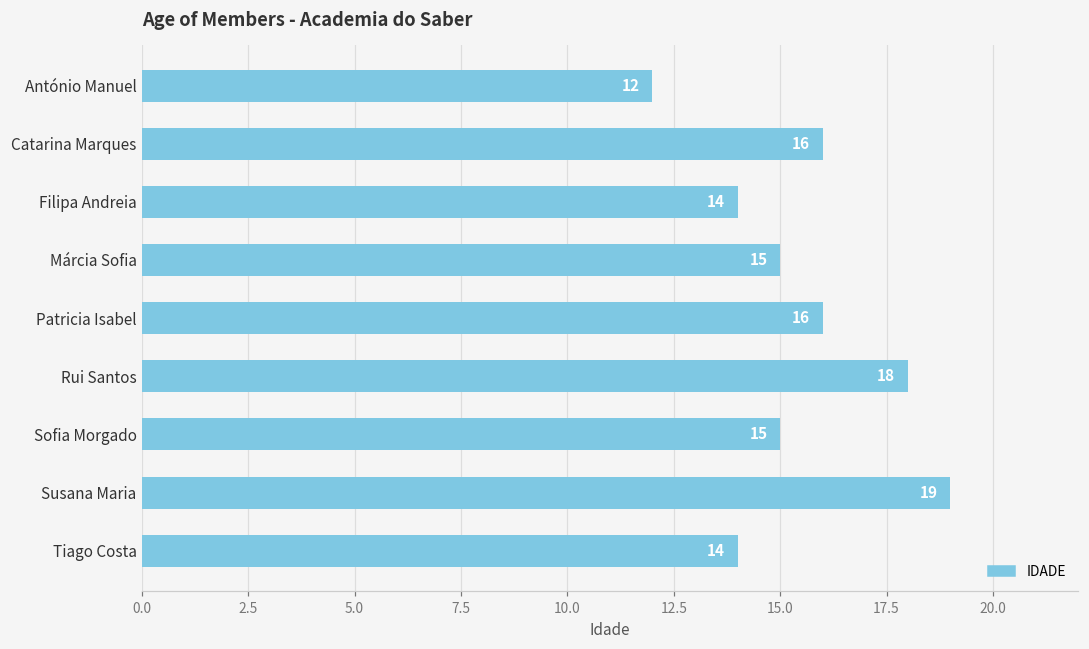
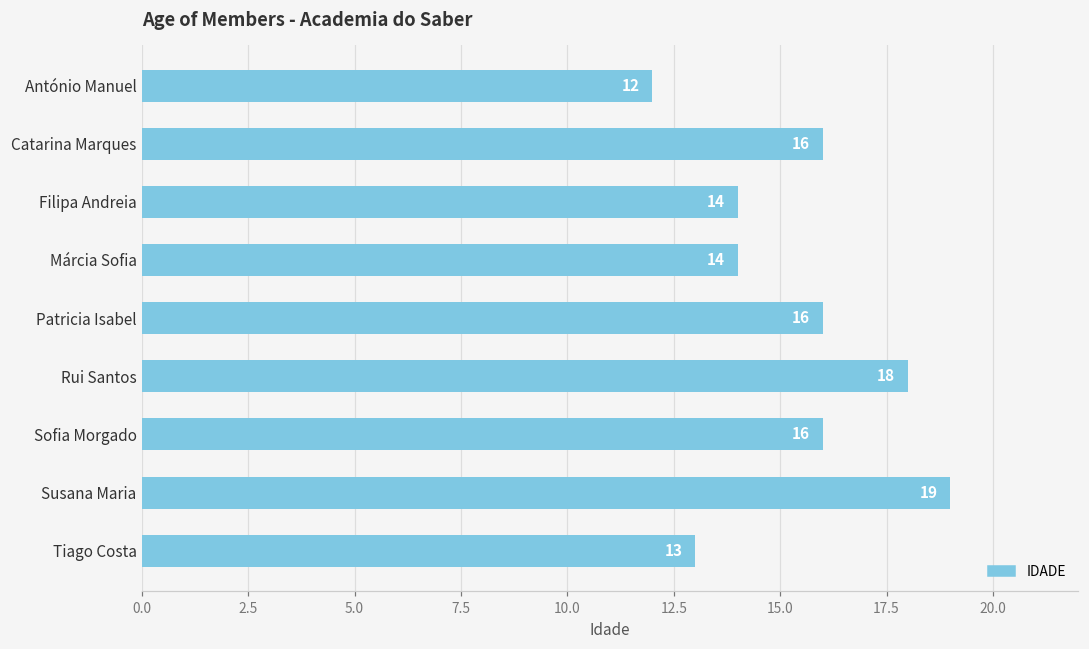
Márcia Sofia: 15 -> 14
Sofia Morgado: 15 -> 16
Tiago Costa: 14 -> 13
